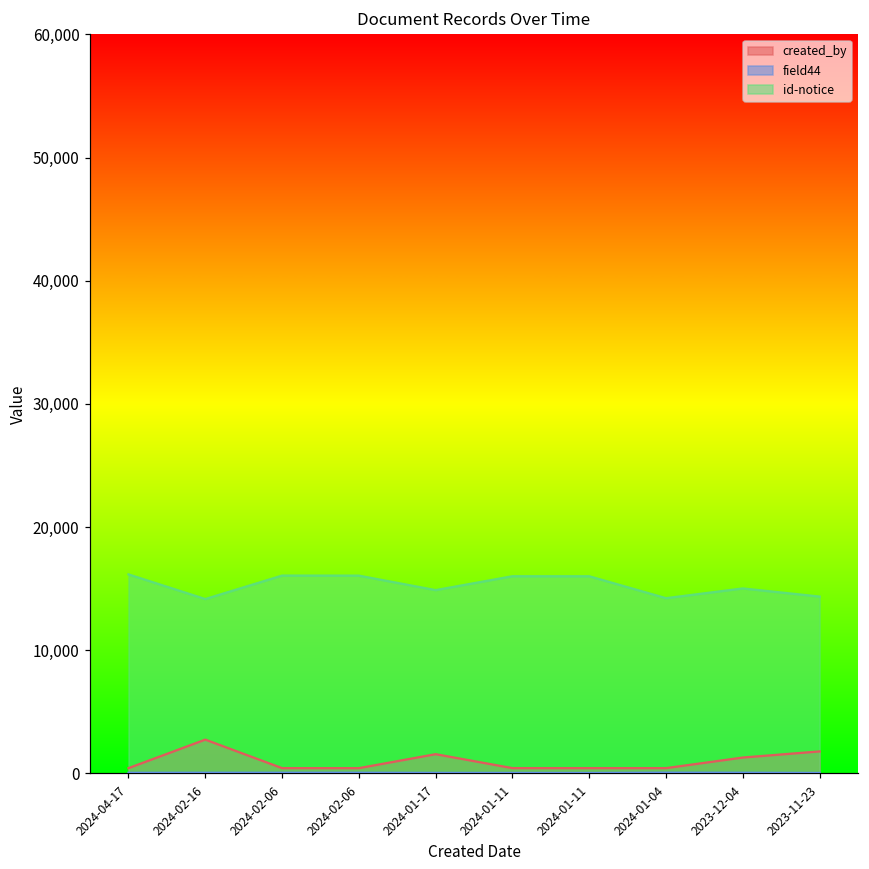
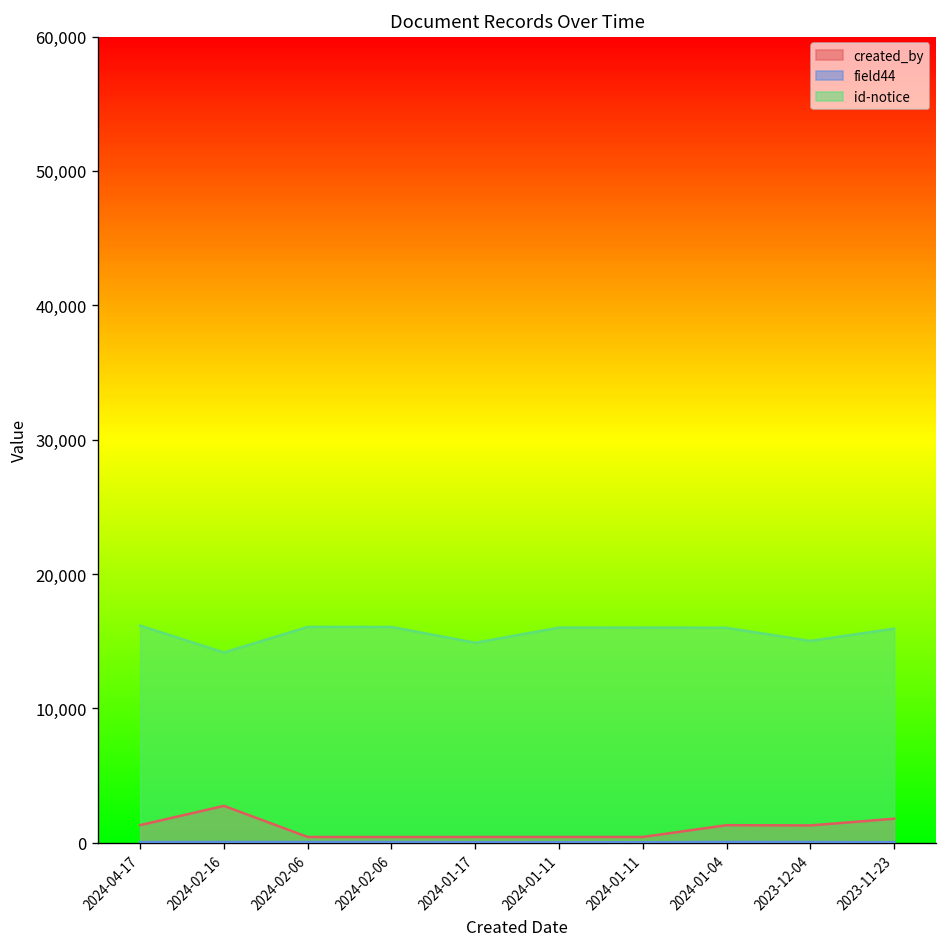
created_by, 2024-04-17: 400 -> 1,300
created_by, 2024-01-17: 1,600 -> 400
created_by, 2024-01-04: 400 -> 1,300
id-notice, 2024-01-04: 14,200 -> 16,000
id-notice, 2023-11-23: 14,400 -> 15,900
